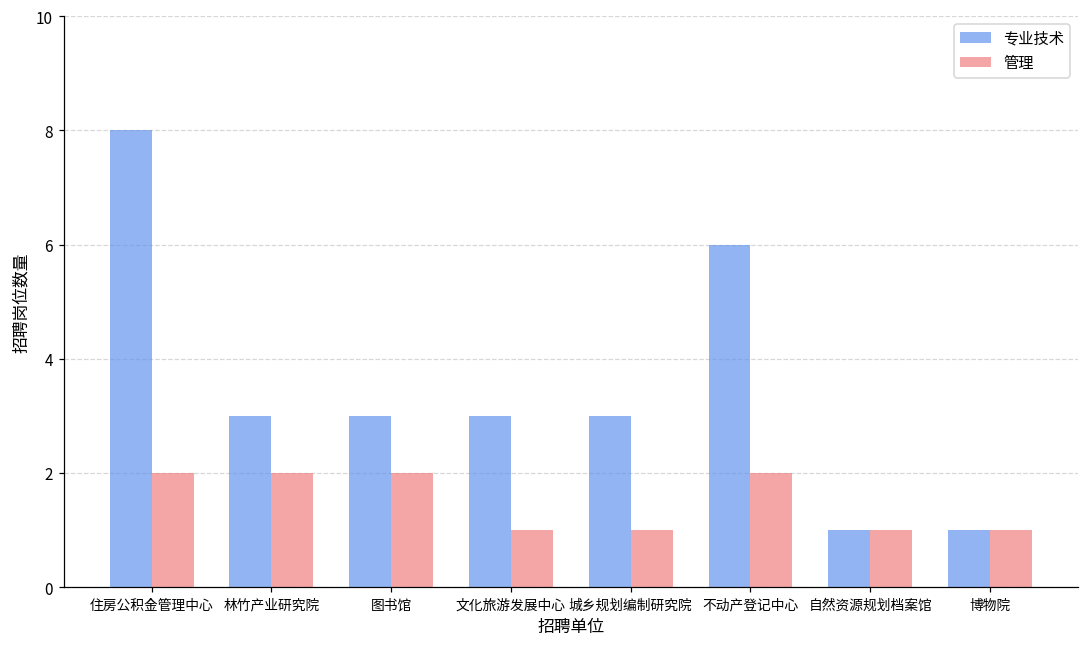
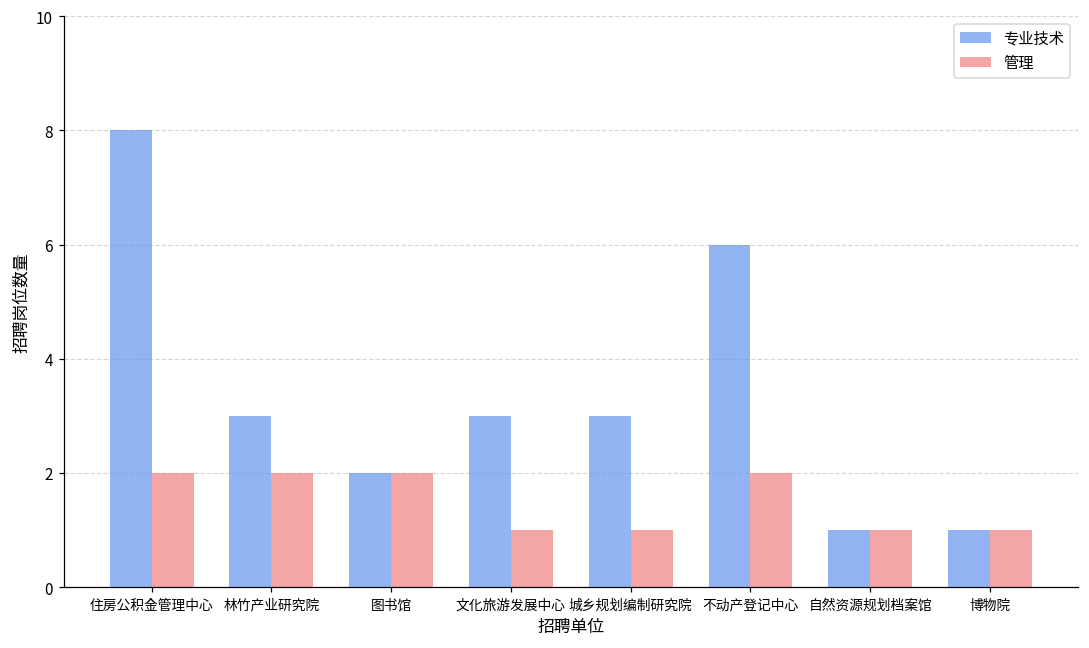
专业技术, 图书馆: 3 -> 2
